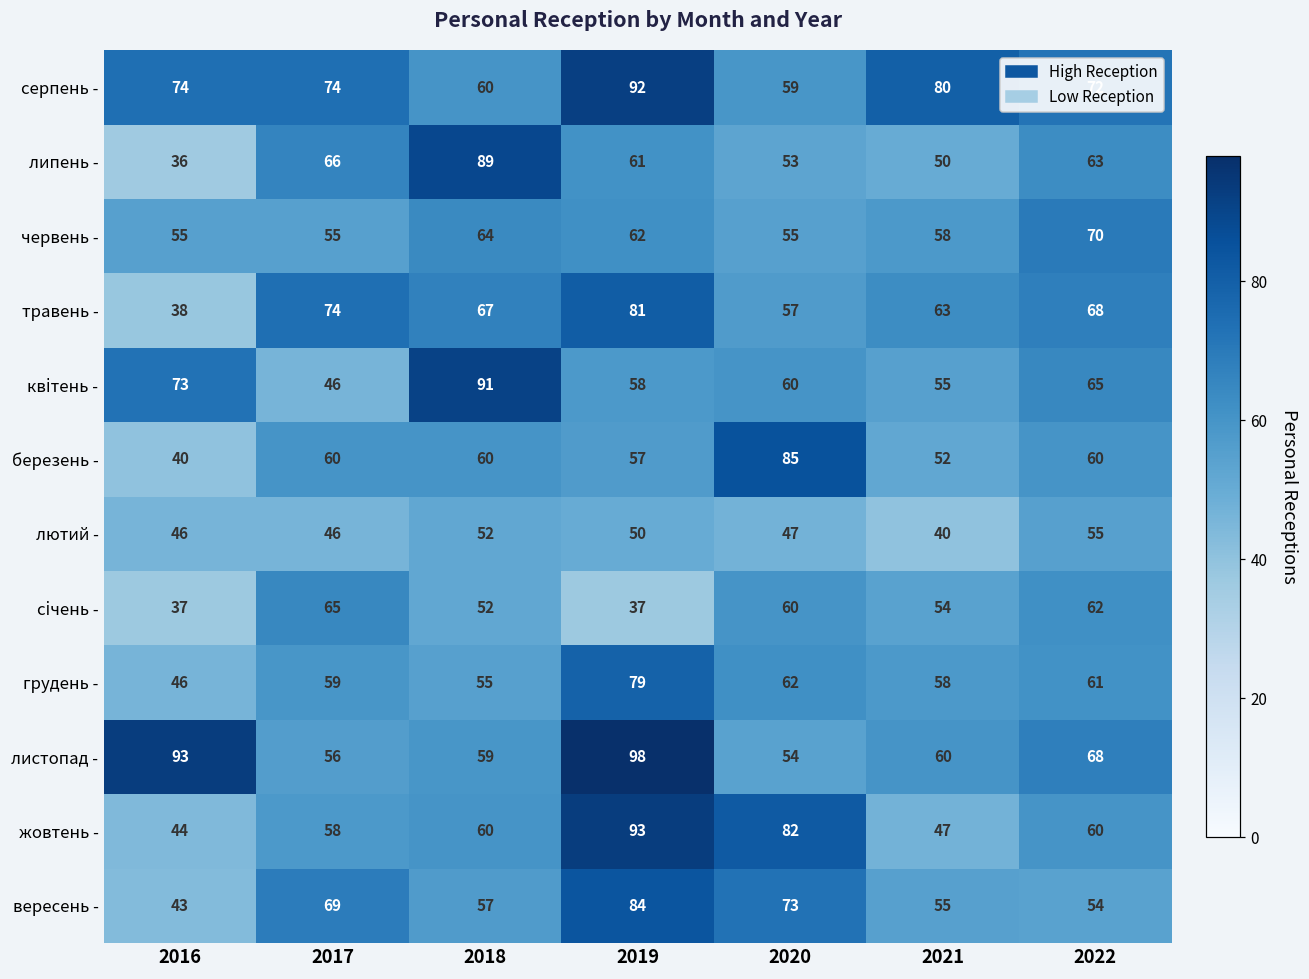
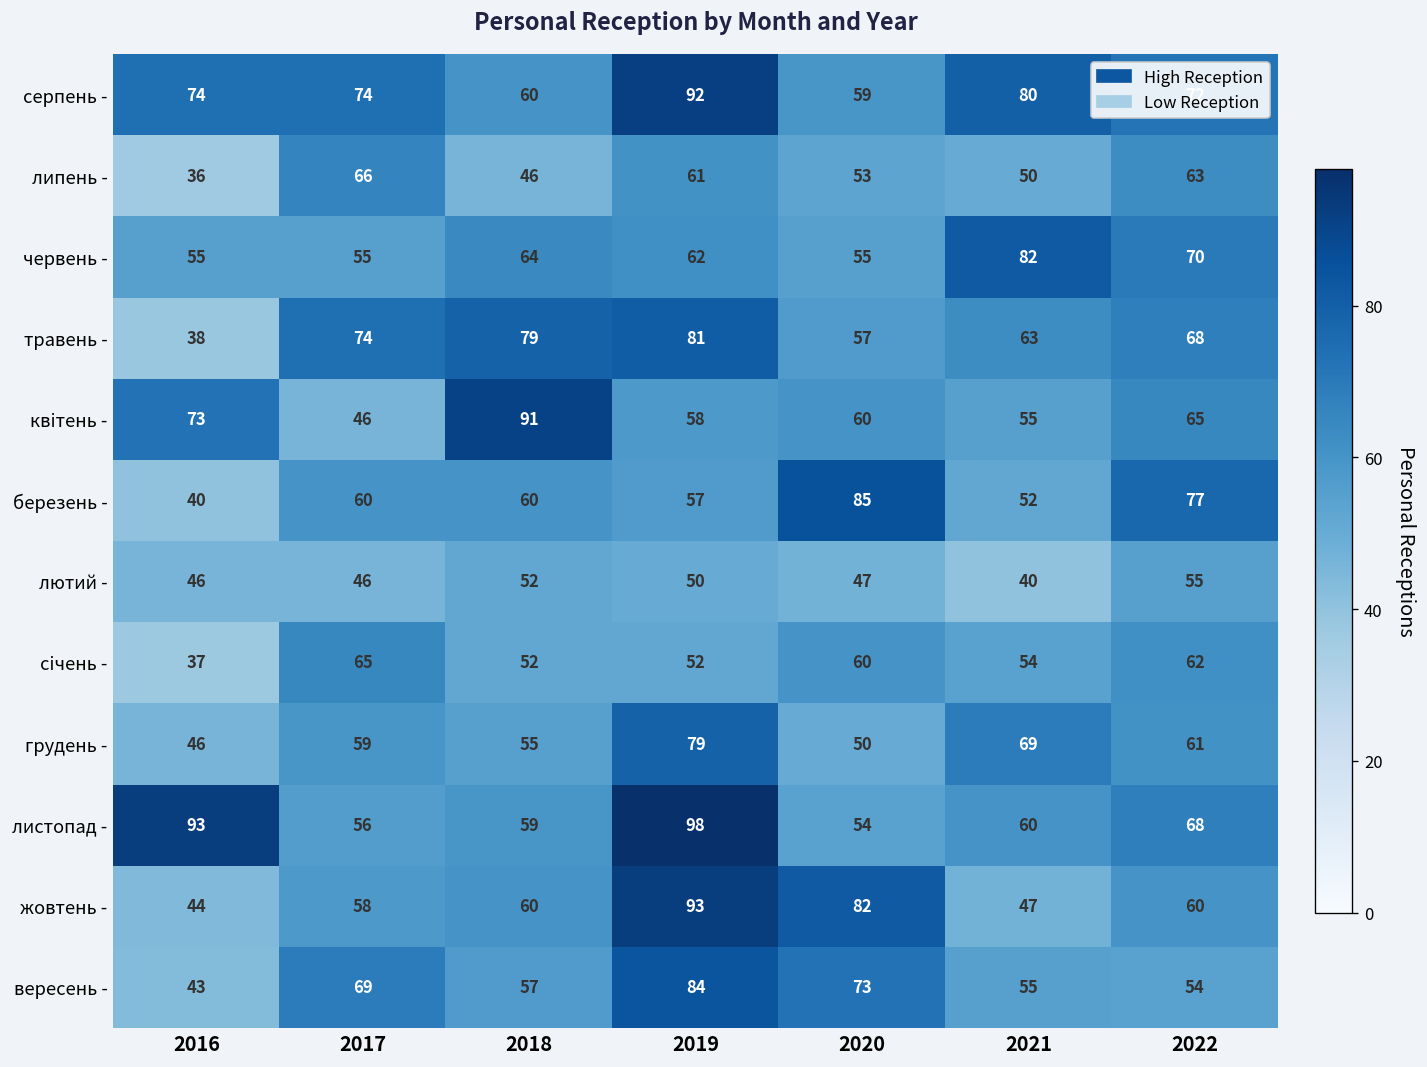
липень -, 2018: 89 -> 46
червень -, 2021: 58 -> 82
травень -, 2018: 67 -> 79
березень -, 2022: 60 -> 77
січень -, 2019: 37 -> 52
грудень -, 2020: 62 -> 50
грудень -, 2021: 58 -> 69
